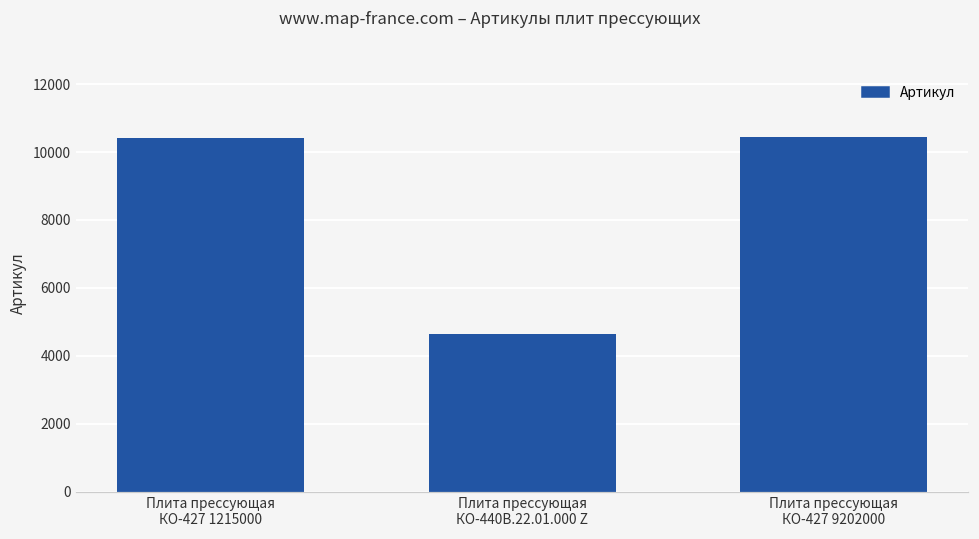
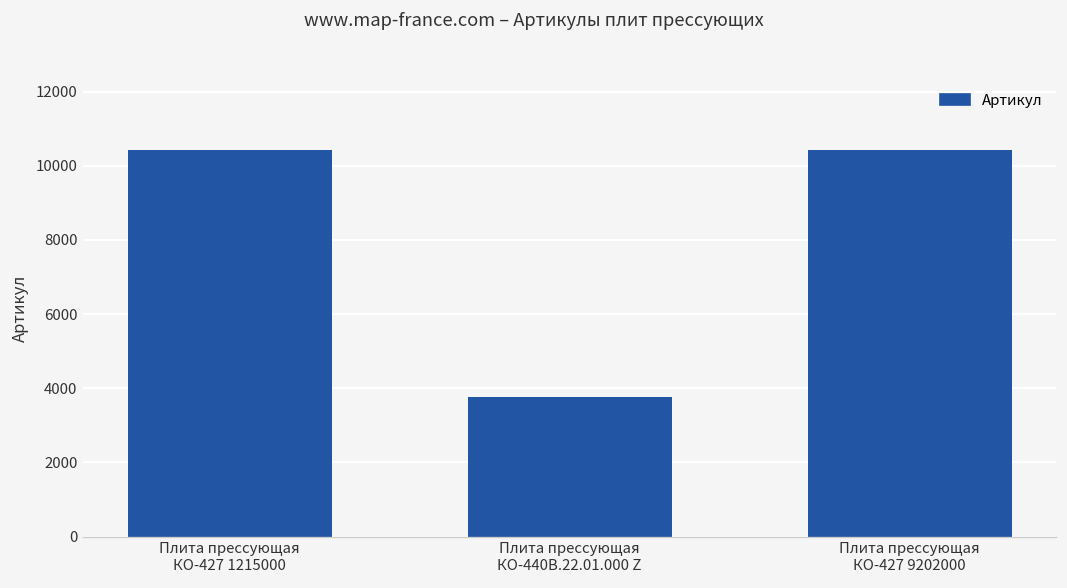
Плита прессующая КО-440В.22.01.000 Z: 4600 -> 3800
